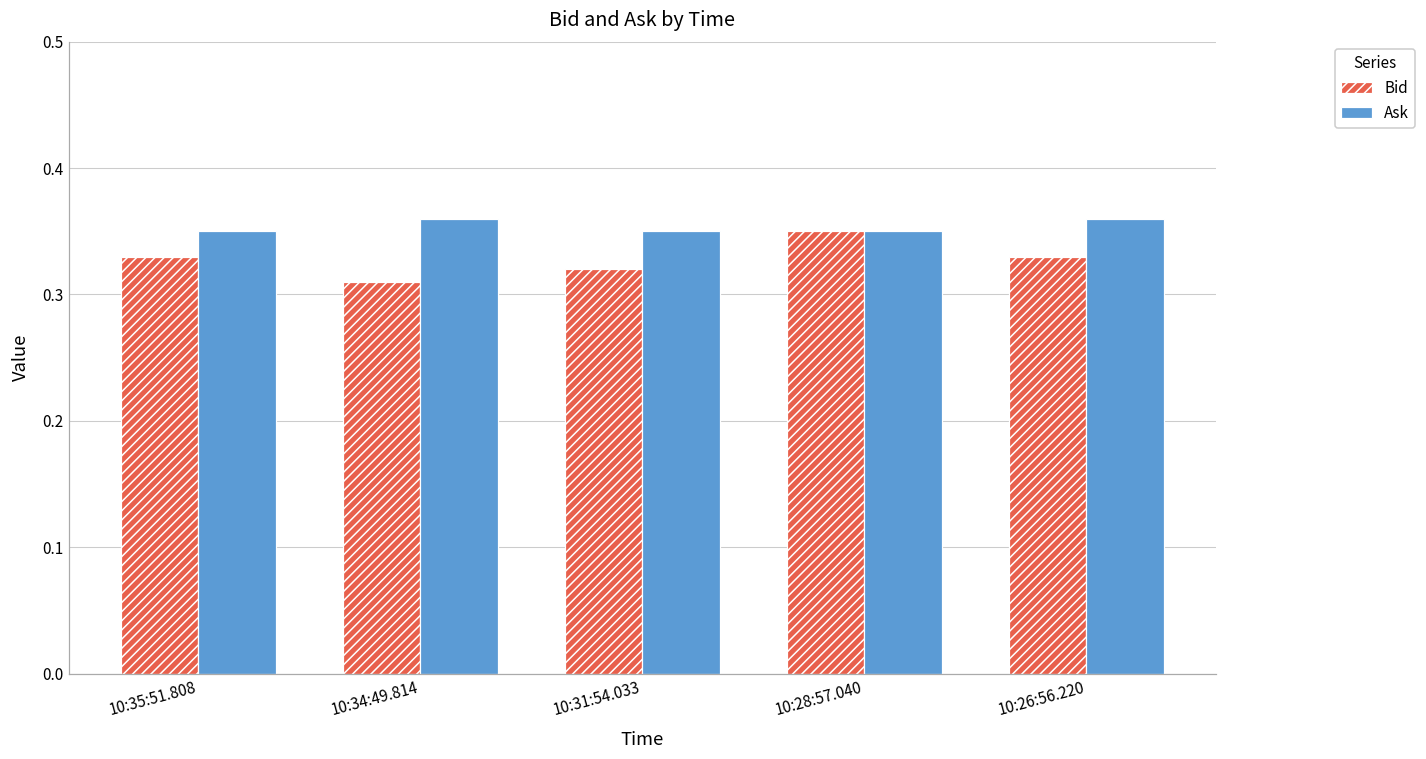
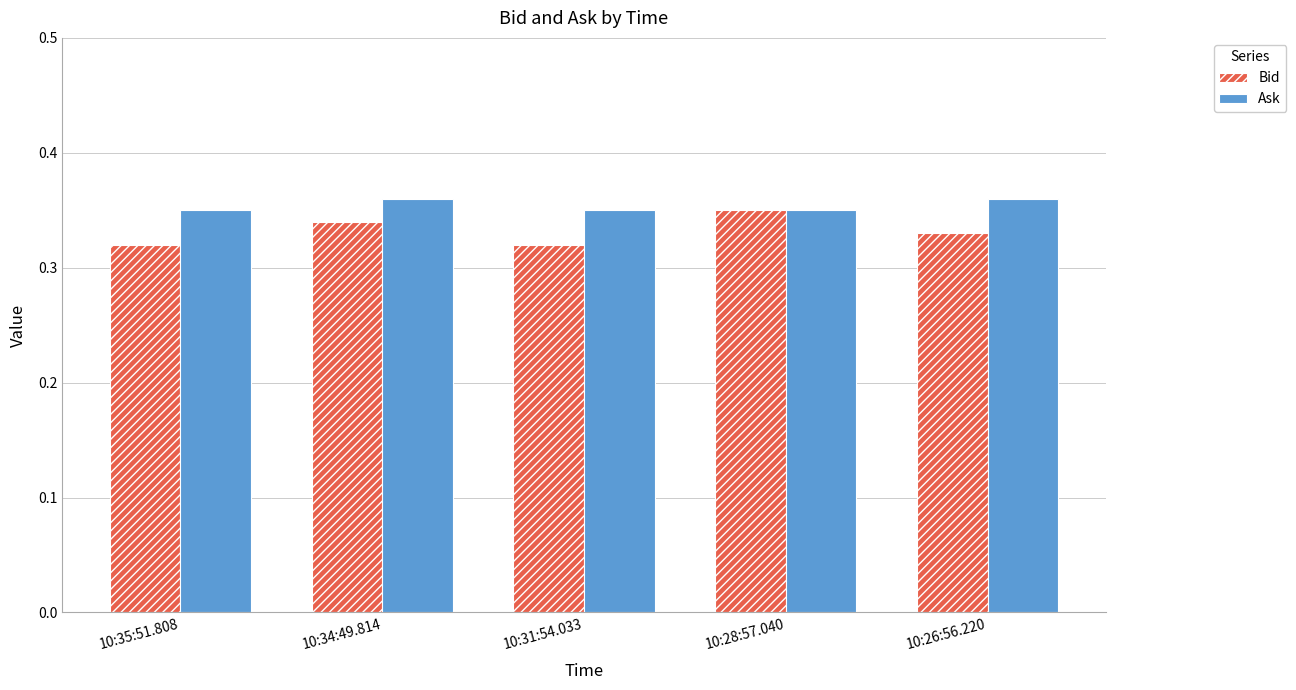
Bid, 10:35:51.808: 0.33 -> 0.32
Bid, 10:34:49.814: 0.31 -> 0.34
